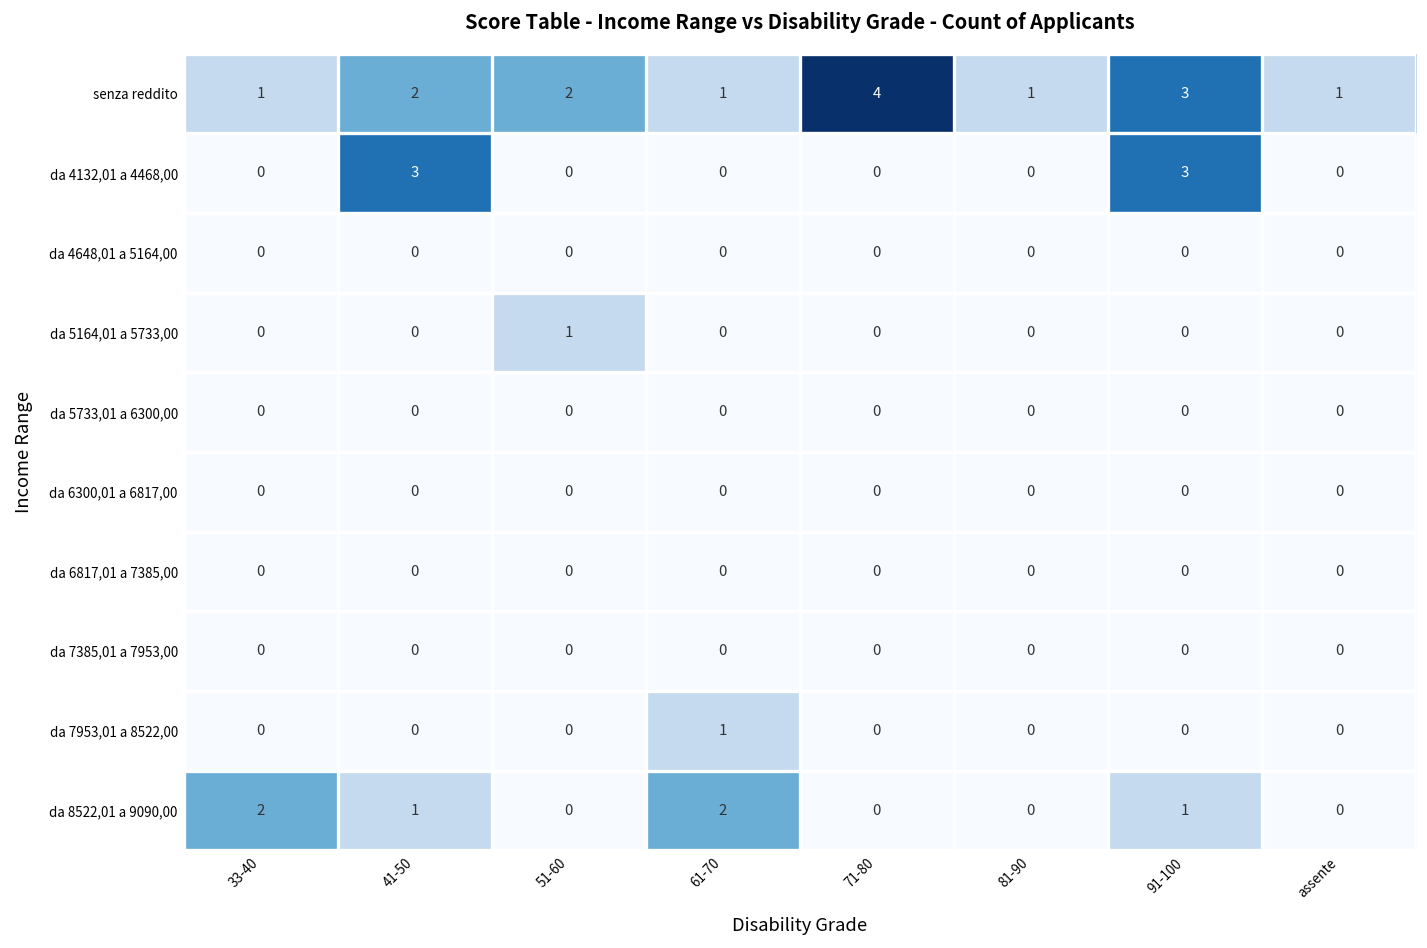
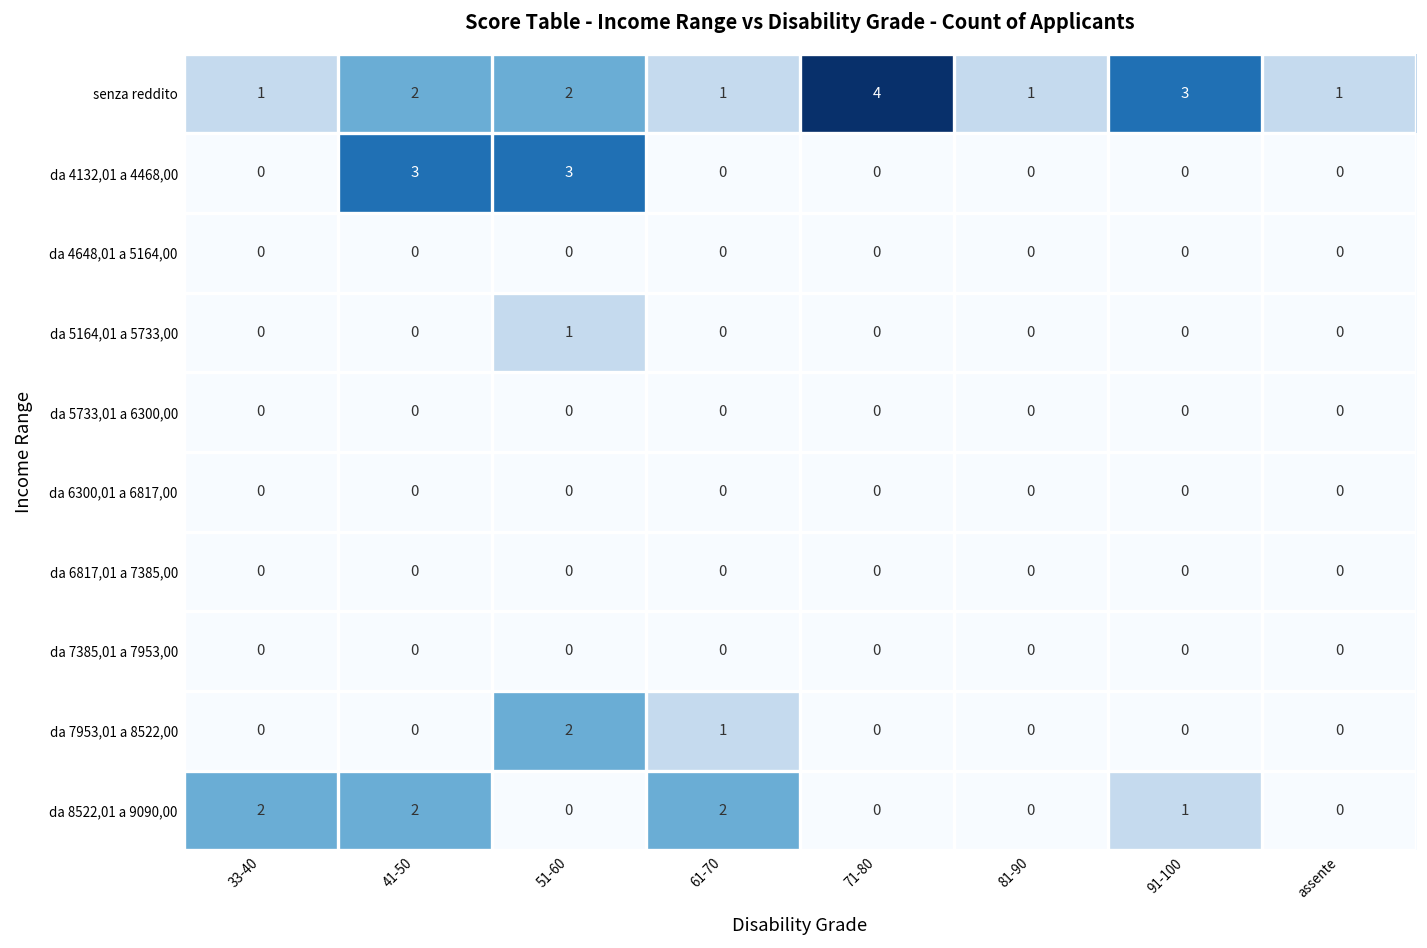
da 4132,01 a 4468,00, 51-60: 0 -> 3
da 4132,01 a 4468,00, 91-100: 3 -> 0
da 7953,01 a 8522,00, 51-60: 0 -> 2
da 8522,01 a 9090,00, 41-50: 1 -> 2
